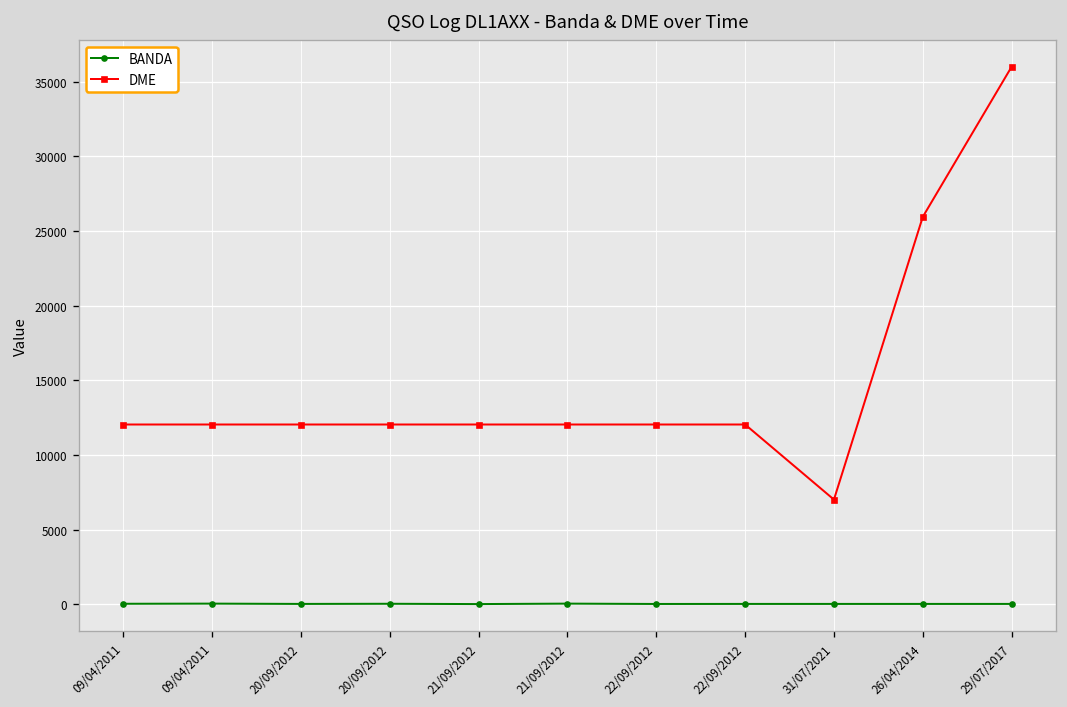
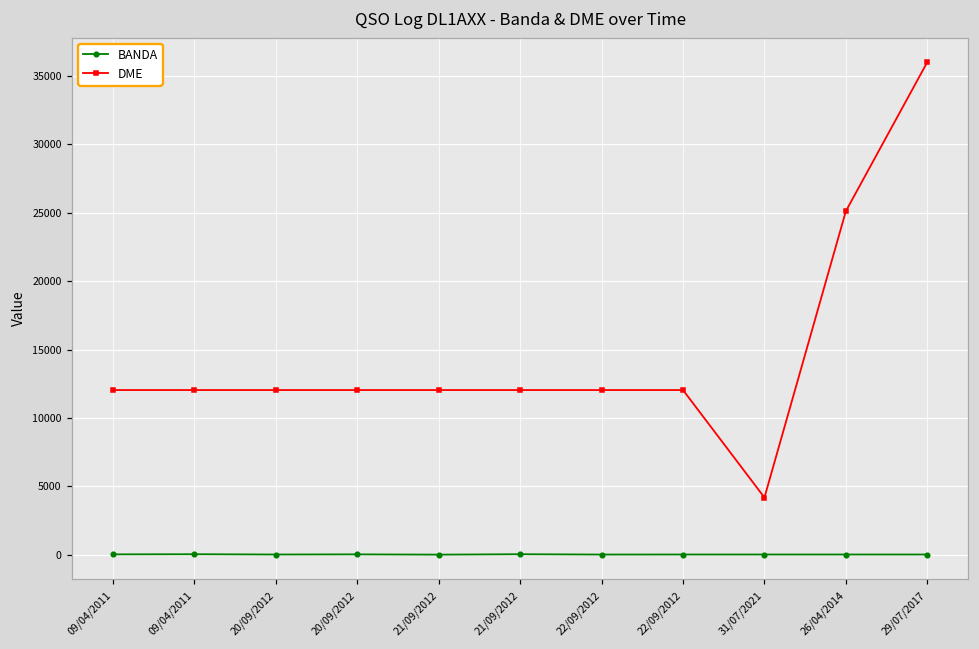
DME, 31/07/2021: 7000 -> 4200
DME, 26/04/2014: 25900 -> 25100
